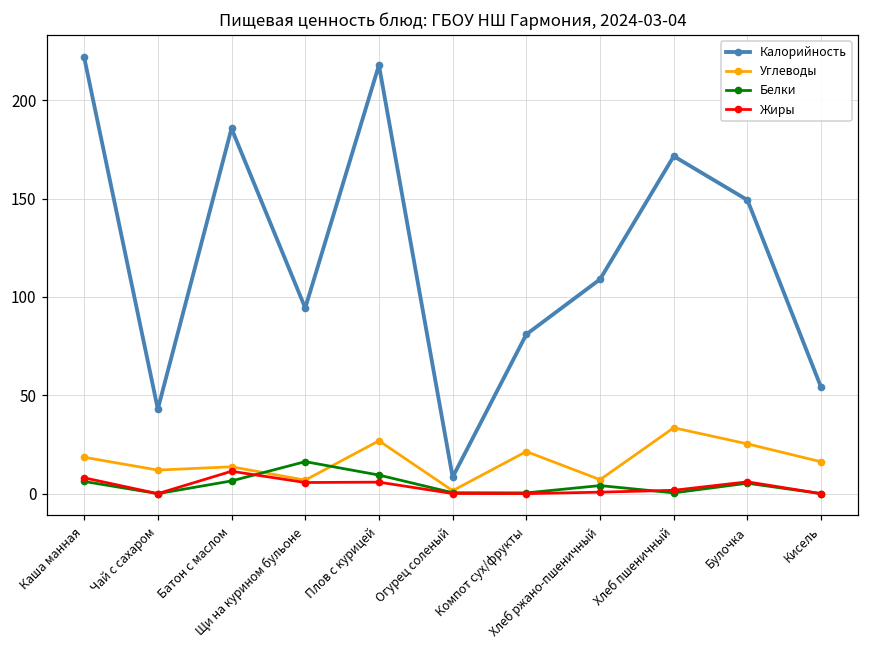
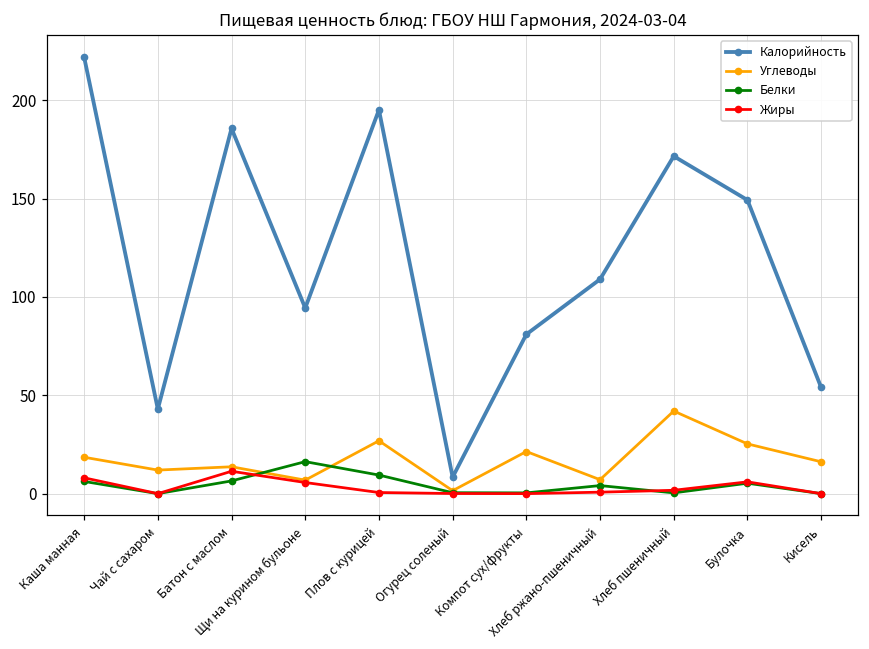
Калорийность, Плов с курицей: 218 -> 195
Жиры, Плов с курицей: 6 -> 1
Углеводы, Хлеб пшеничный: 34 -> 42
